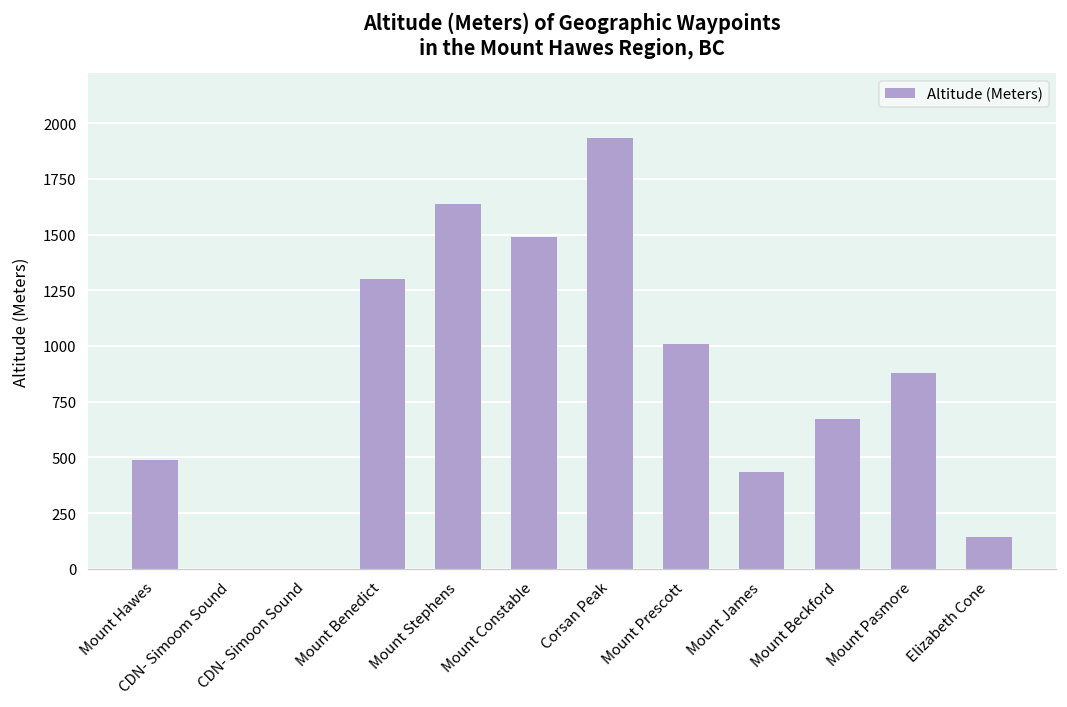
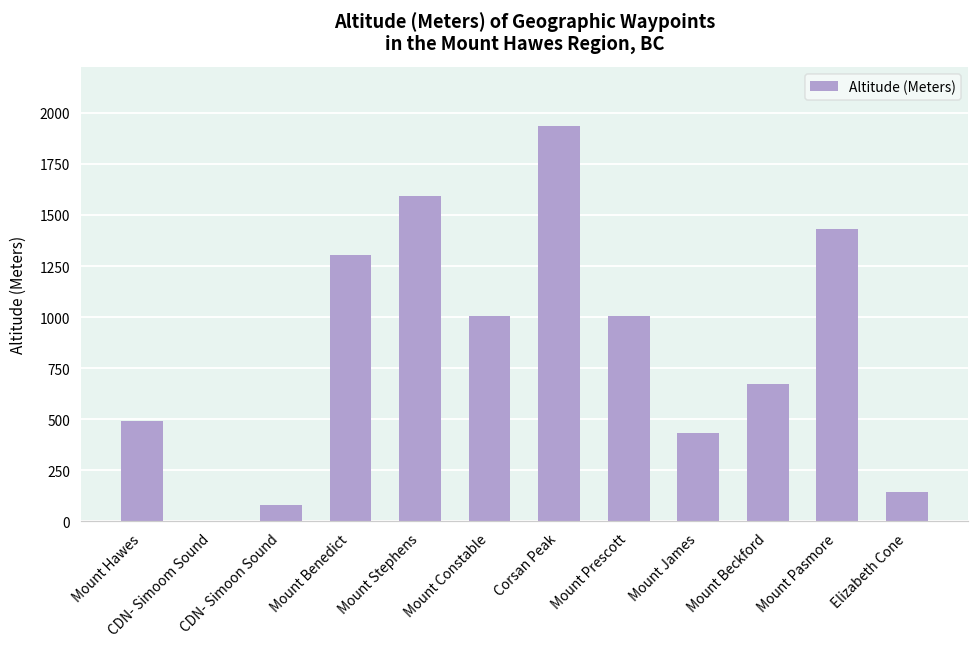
CDN- Simoon Sound: 0 -> 80
Mount Stephens: 1640 -> 1590
Mount Constable: 1490 -> 1010
Mount Pasmore: 880 -> 1430
